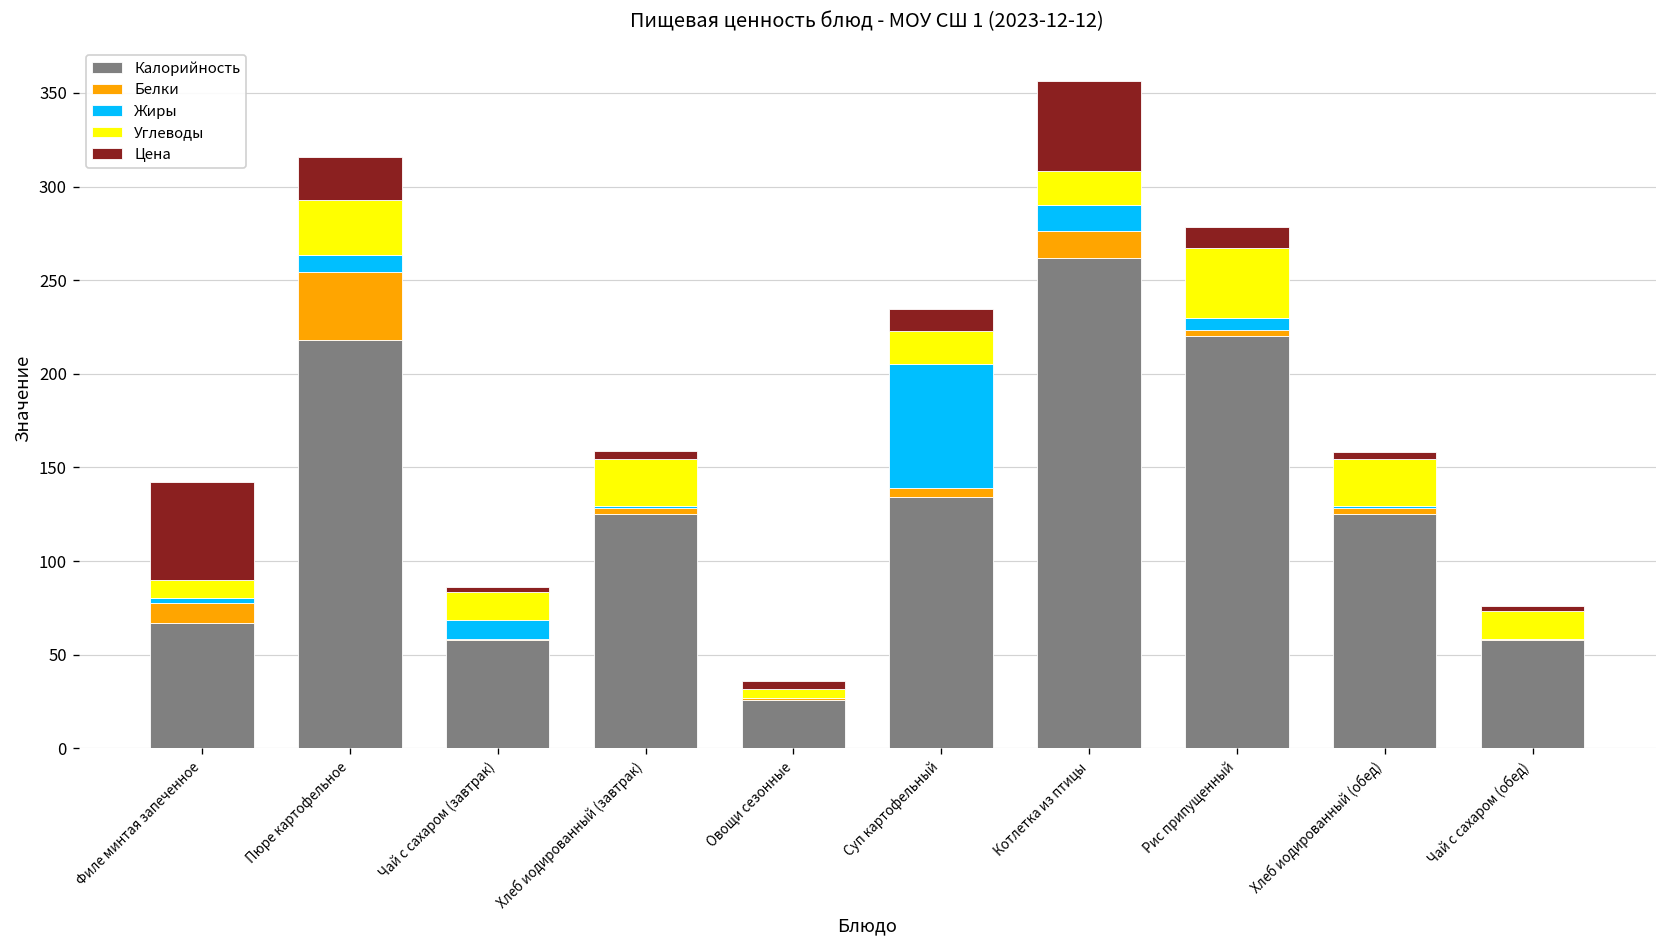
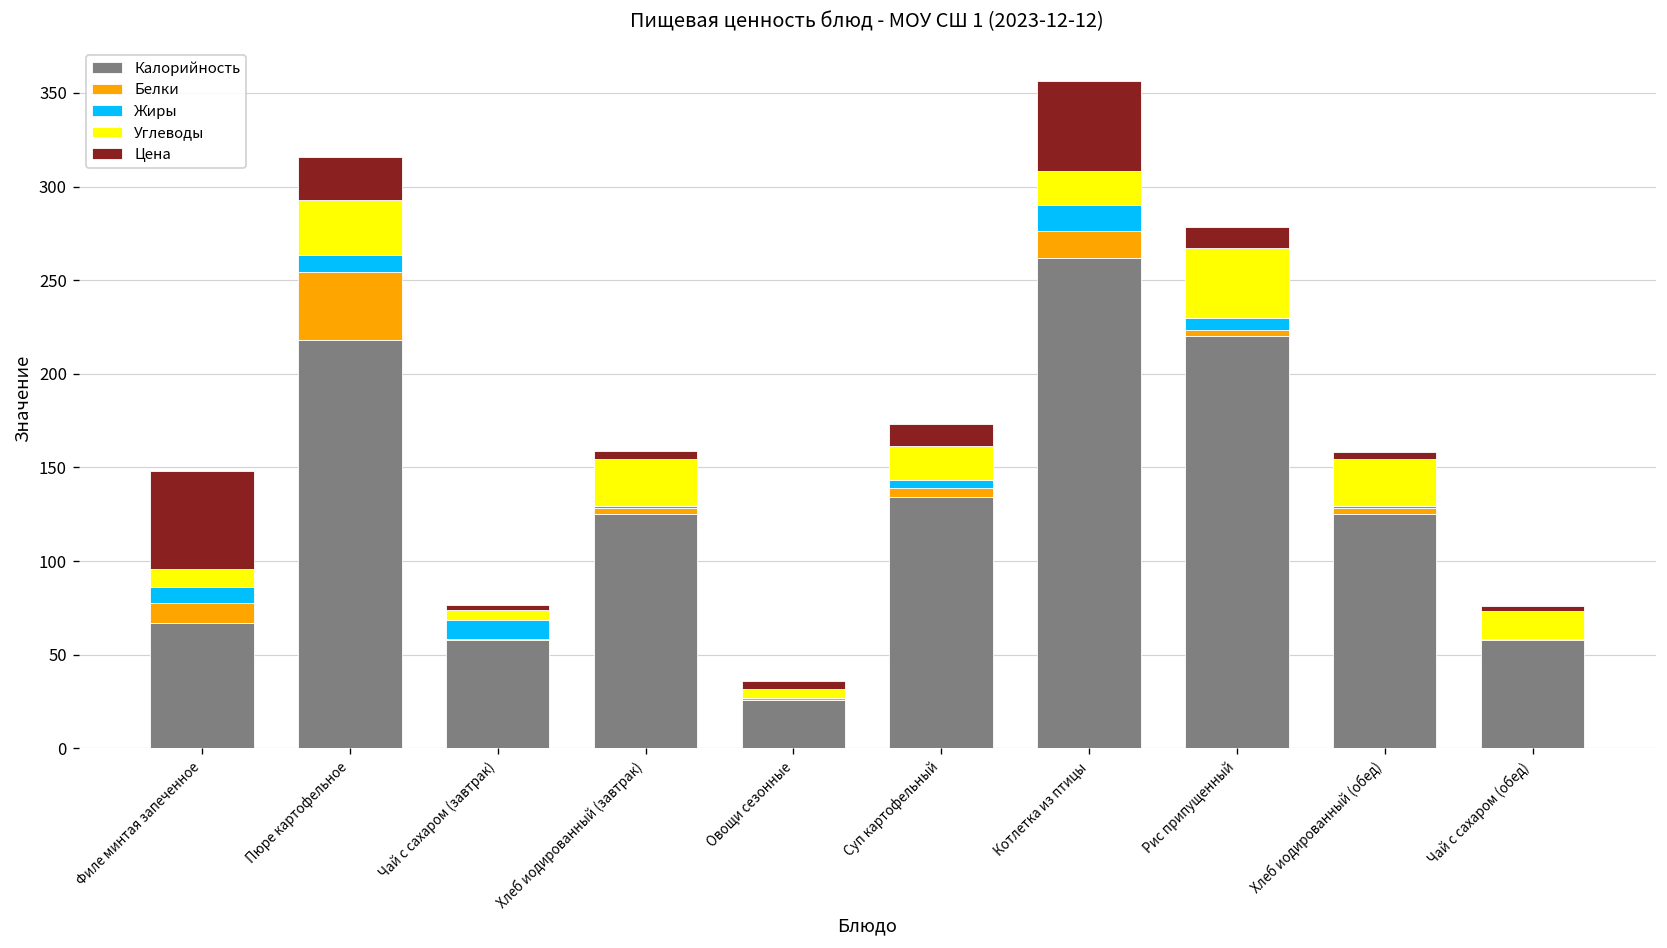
Жиры, Филе минтая запеченное: 3 -> 9
Углеводы, Чай с сахаром (завтрак): 15 -> 5
Жиры, Суп картофельный: 66 -> 4
